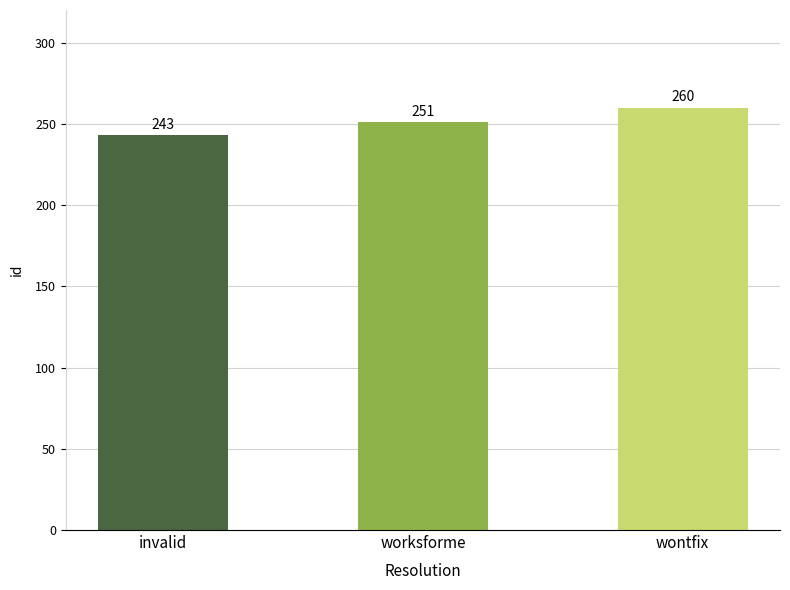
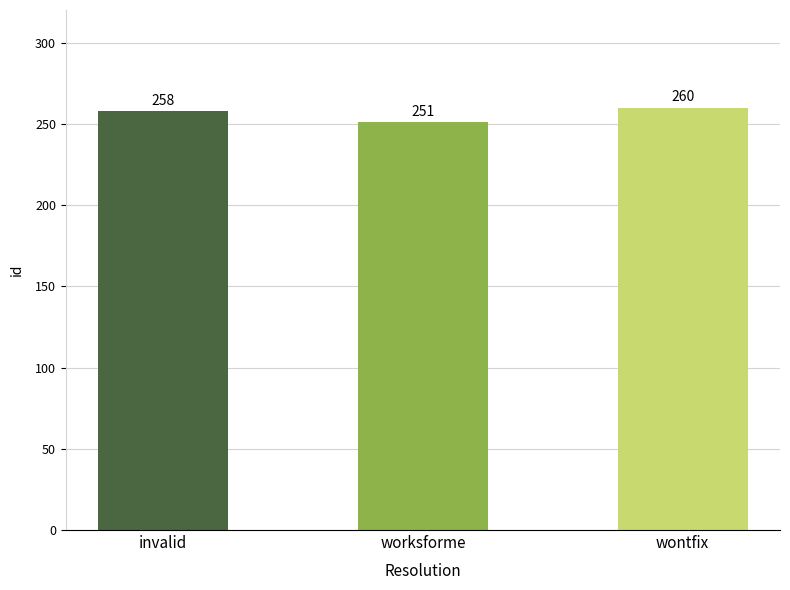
invalid: 243 -> 258
